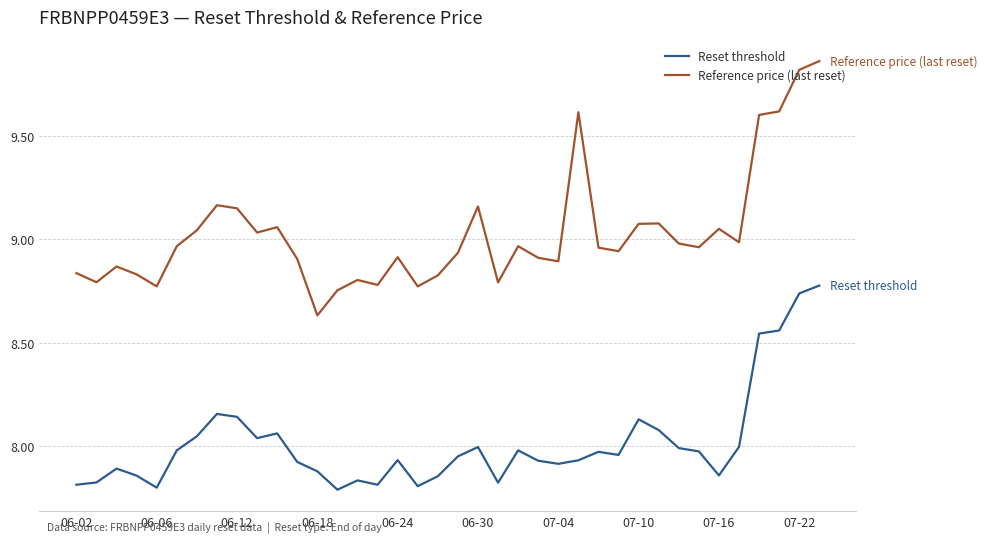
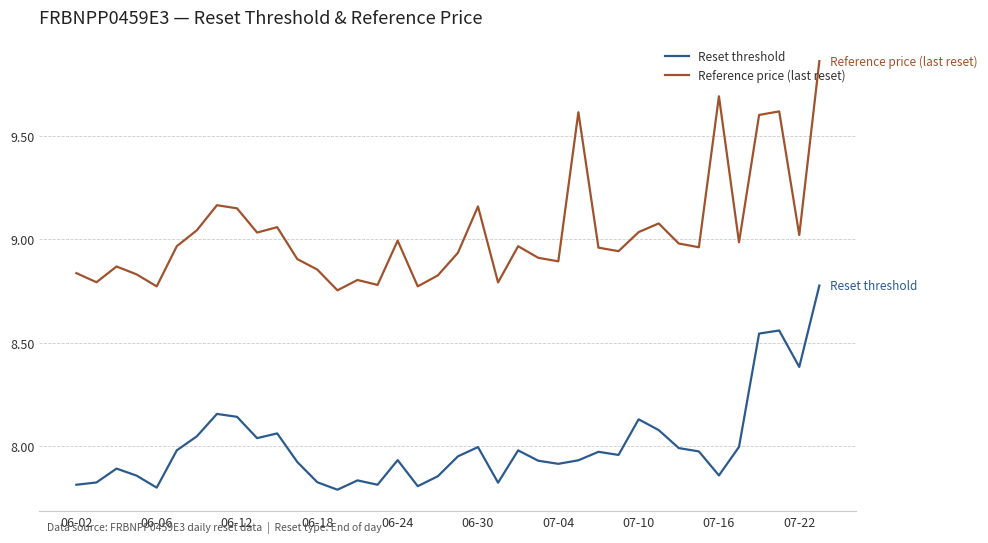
Reset threshold, 06-18: 7.88 -> 7.83
Reference price (last reset), 06-18: 8.63 -> 8.85
Reference price (last reset), 06-24: 8.91 -> 8.99
Reference price (last reset), 07-10: 9.07 -> 9.03
Reference price (last reset), 07-16: 9.05 -> 9.69
Reset threshold, 07-22: 8.74 -> 8.38
Reference price (last reset), 07-22: 9.82 -> 9.02
